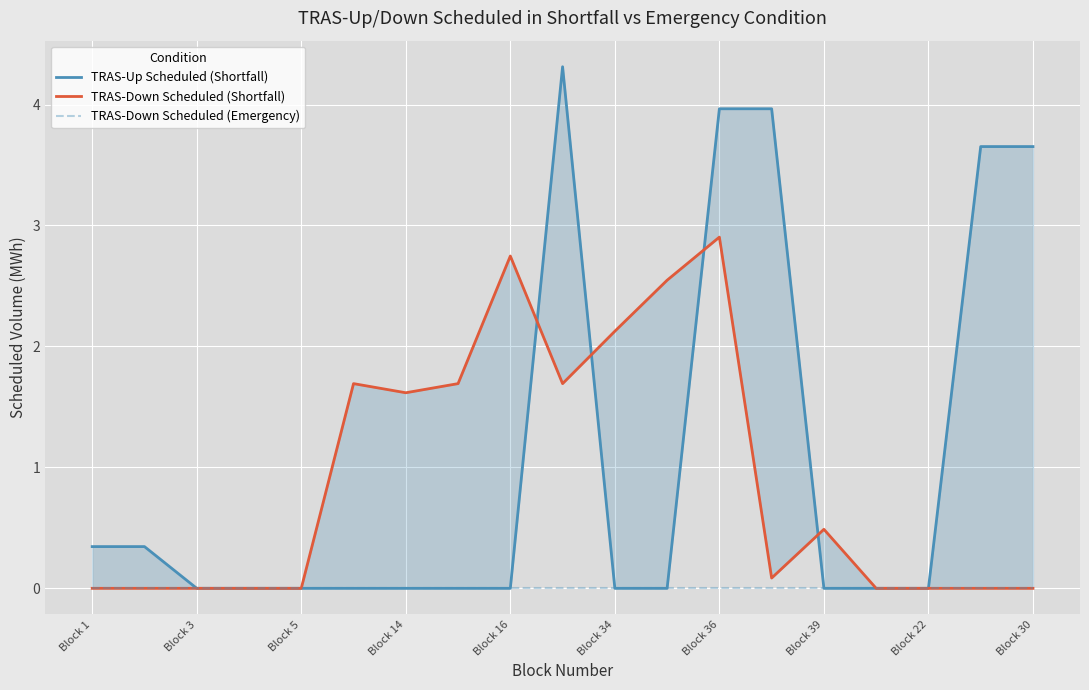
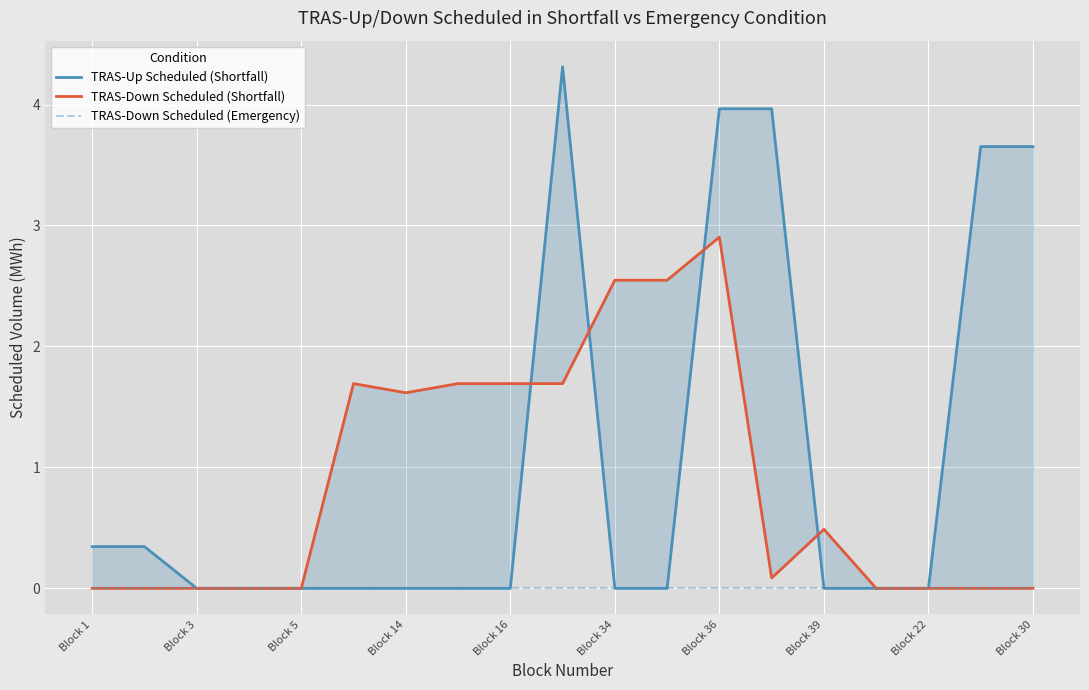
TRAS-Down Scheduled (Shortfall), Block 16: 2.75 -> 1.69
TRAS-Down Scheduled (Shortfall), Block 34: 2.13 -> 2.55
